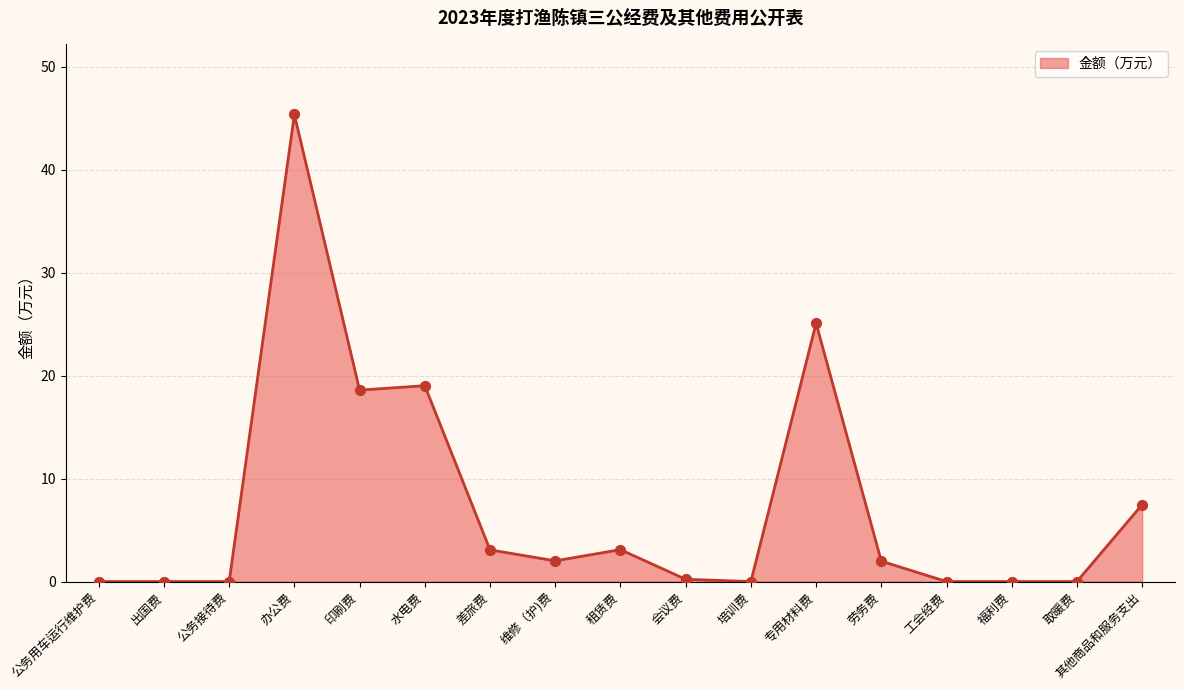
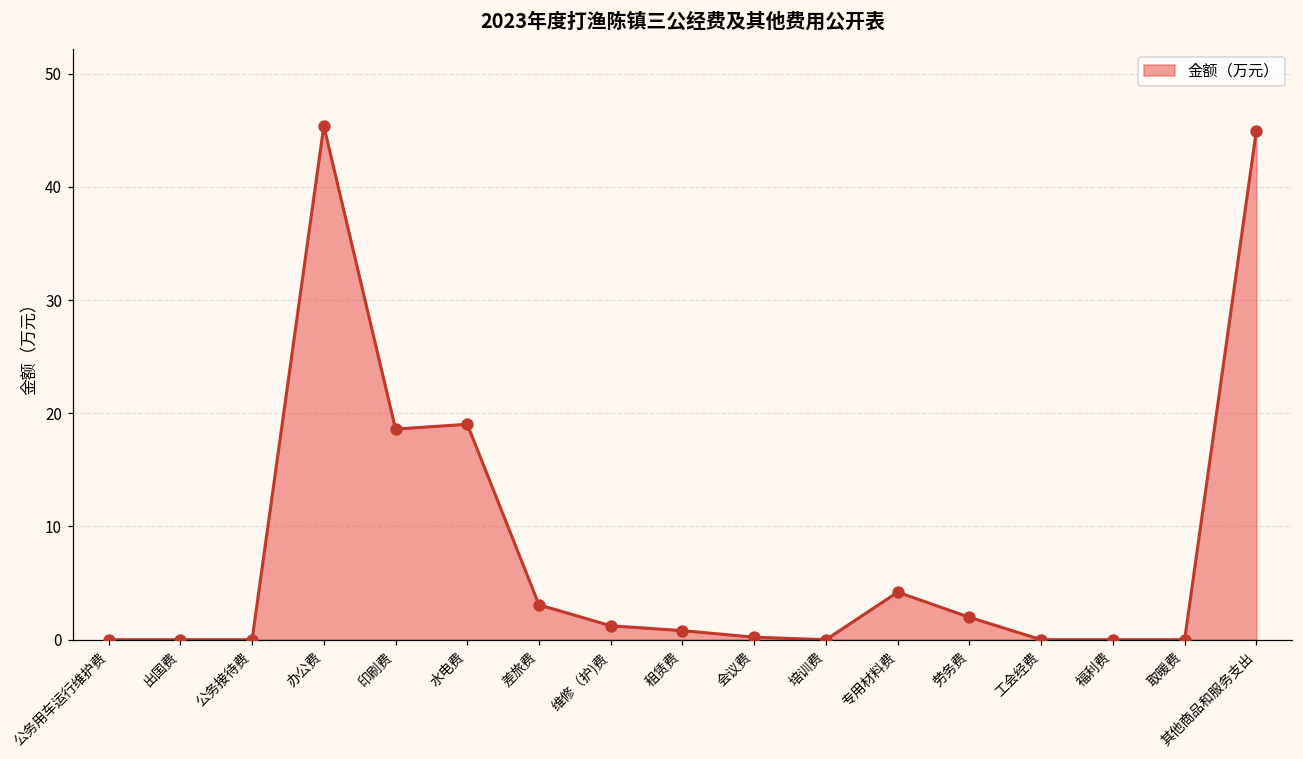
维修（护)费: 2.0 -> 1.2
租赁费: 3.1 -> 0.8
专用材料费: 25.1 -> 4.2
其他商品和服务支出: 7.5 -> 45.0
